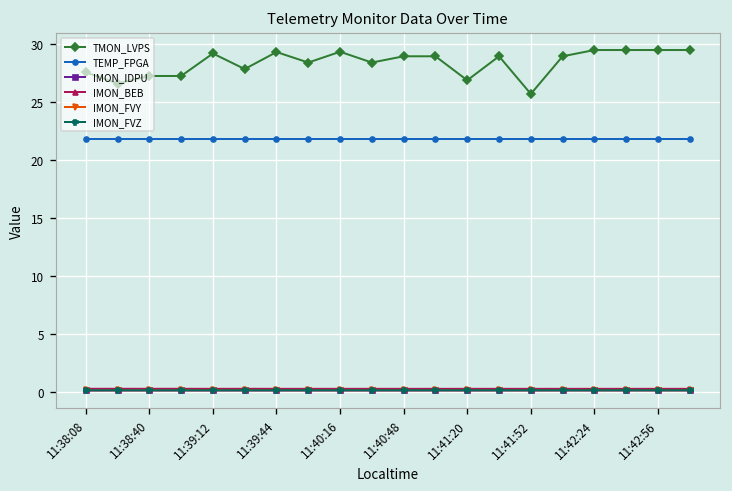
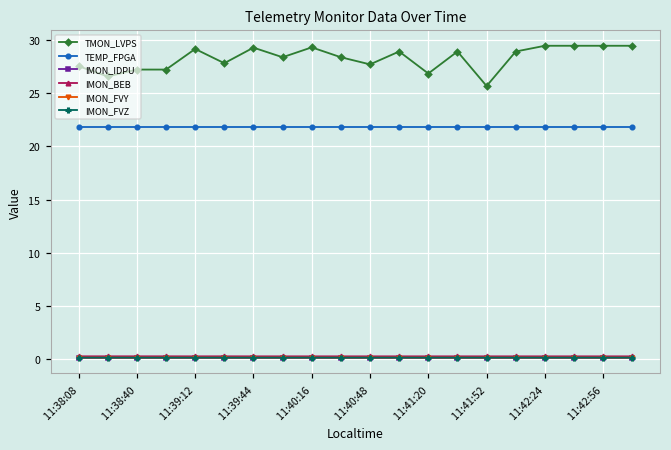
TMON_LVPS, 11:40:48: 29 -> 28
